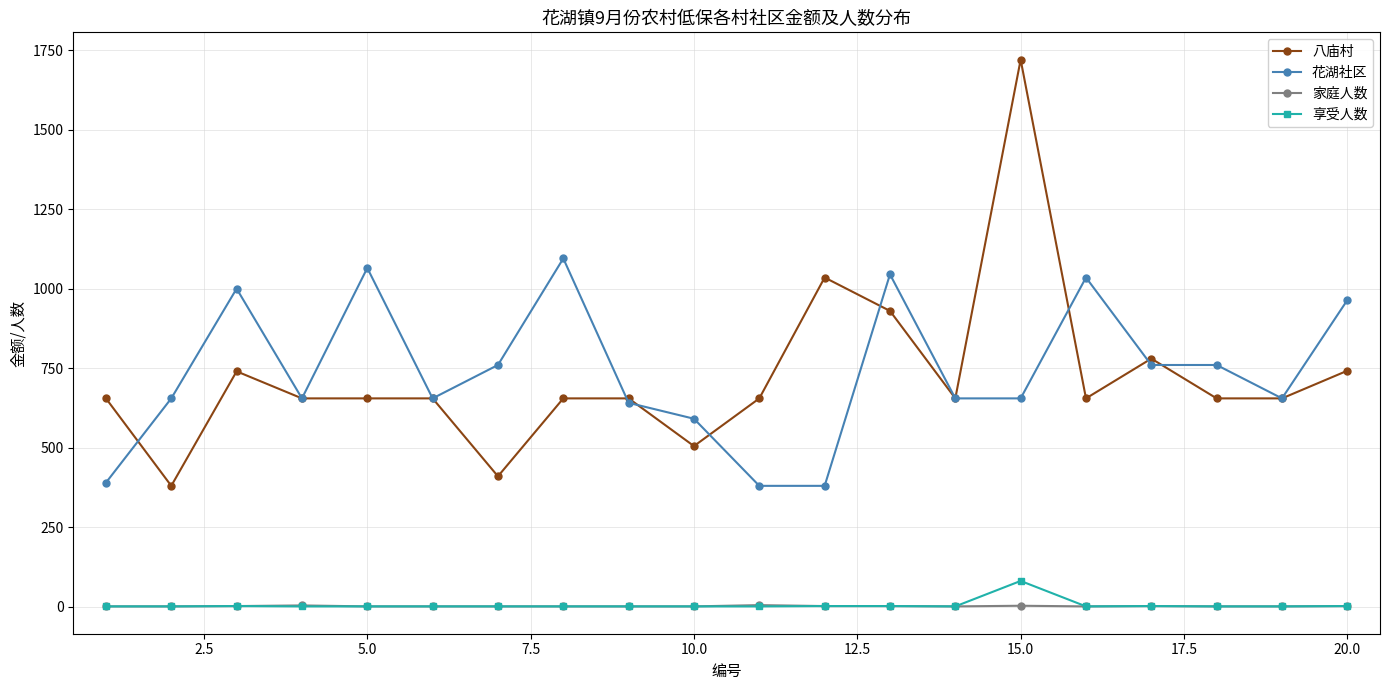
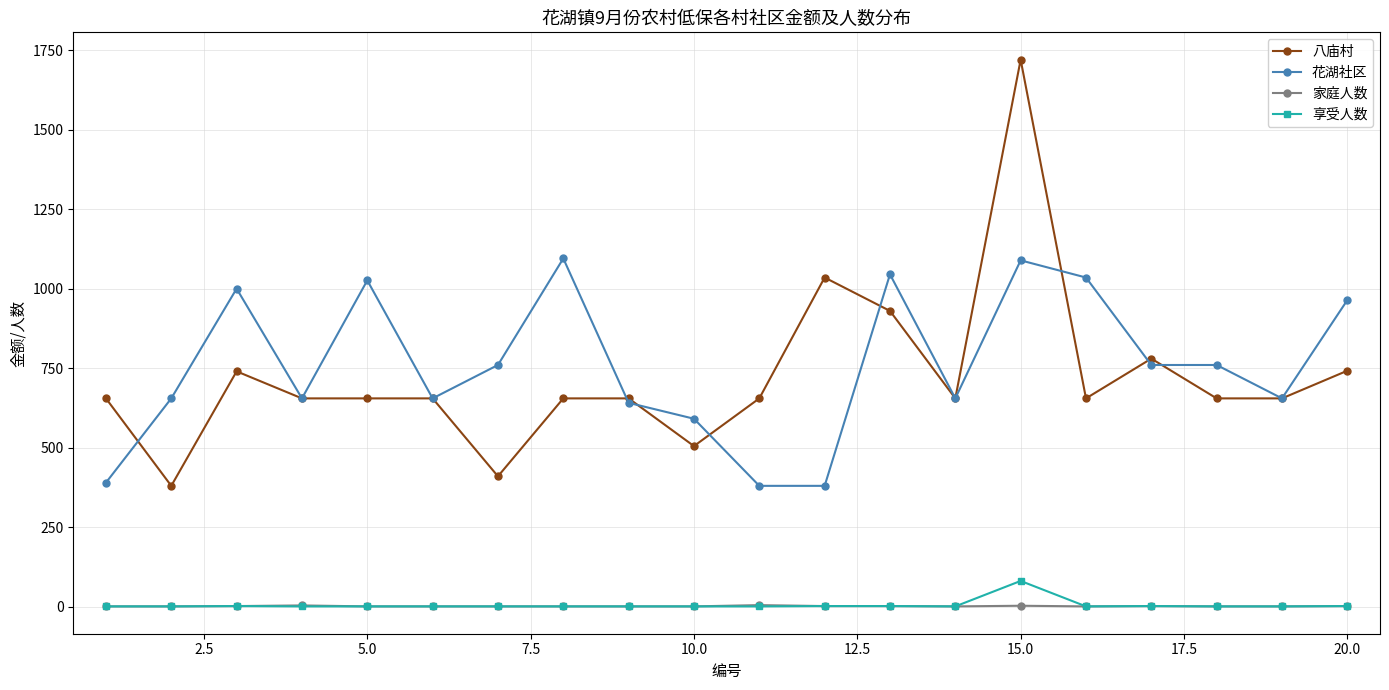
花湖社区, 5.0: 1070 -> 1030
花湖社区, 15.0: 660 -> 1090
